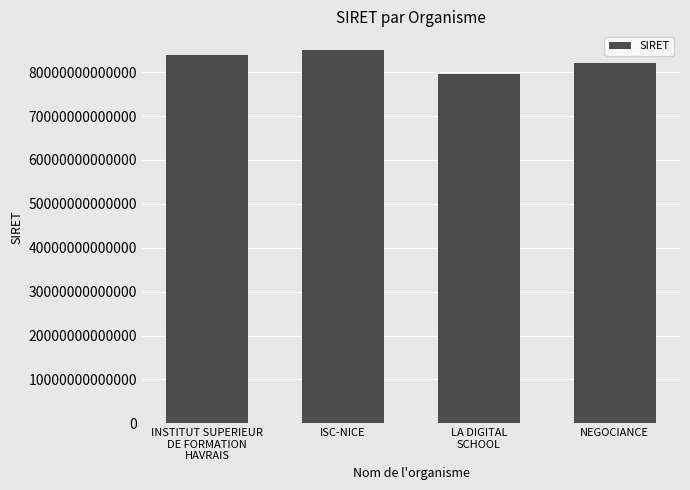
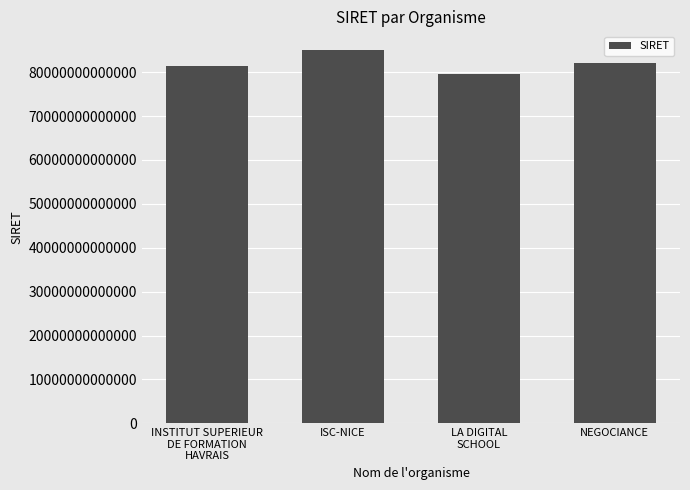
INSTITUT SUPERIEUR DE FORMATION HAVRAIS: 84000000000000 -> 81000000000000
